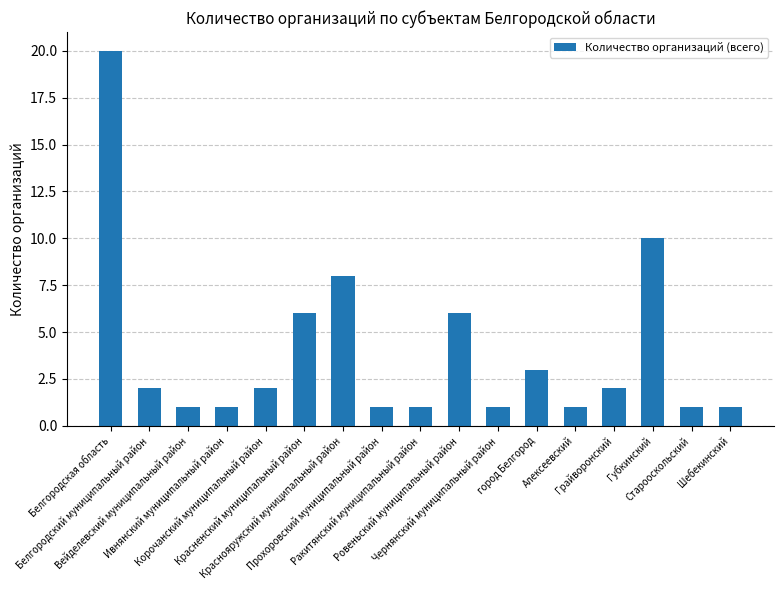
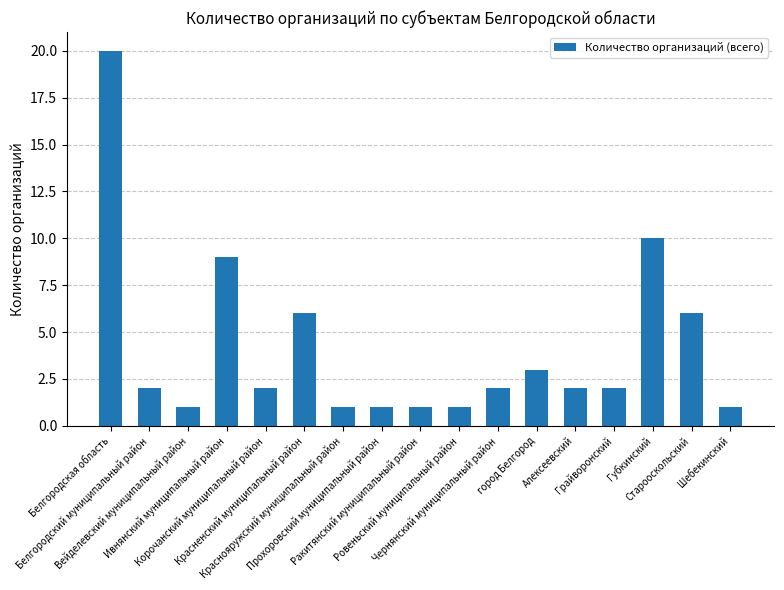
Ивнянский муниципальный район: 1 -> 9
Краснояружский муниципальный район: 8 -> 1
Ровеньский муниципальный район: 6 -> 1
Чернянский муниципальный район: 1 -> 2
Алексеевский: 1 -> 2
Старооскольский: 1 -> 6
